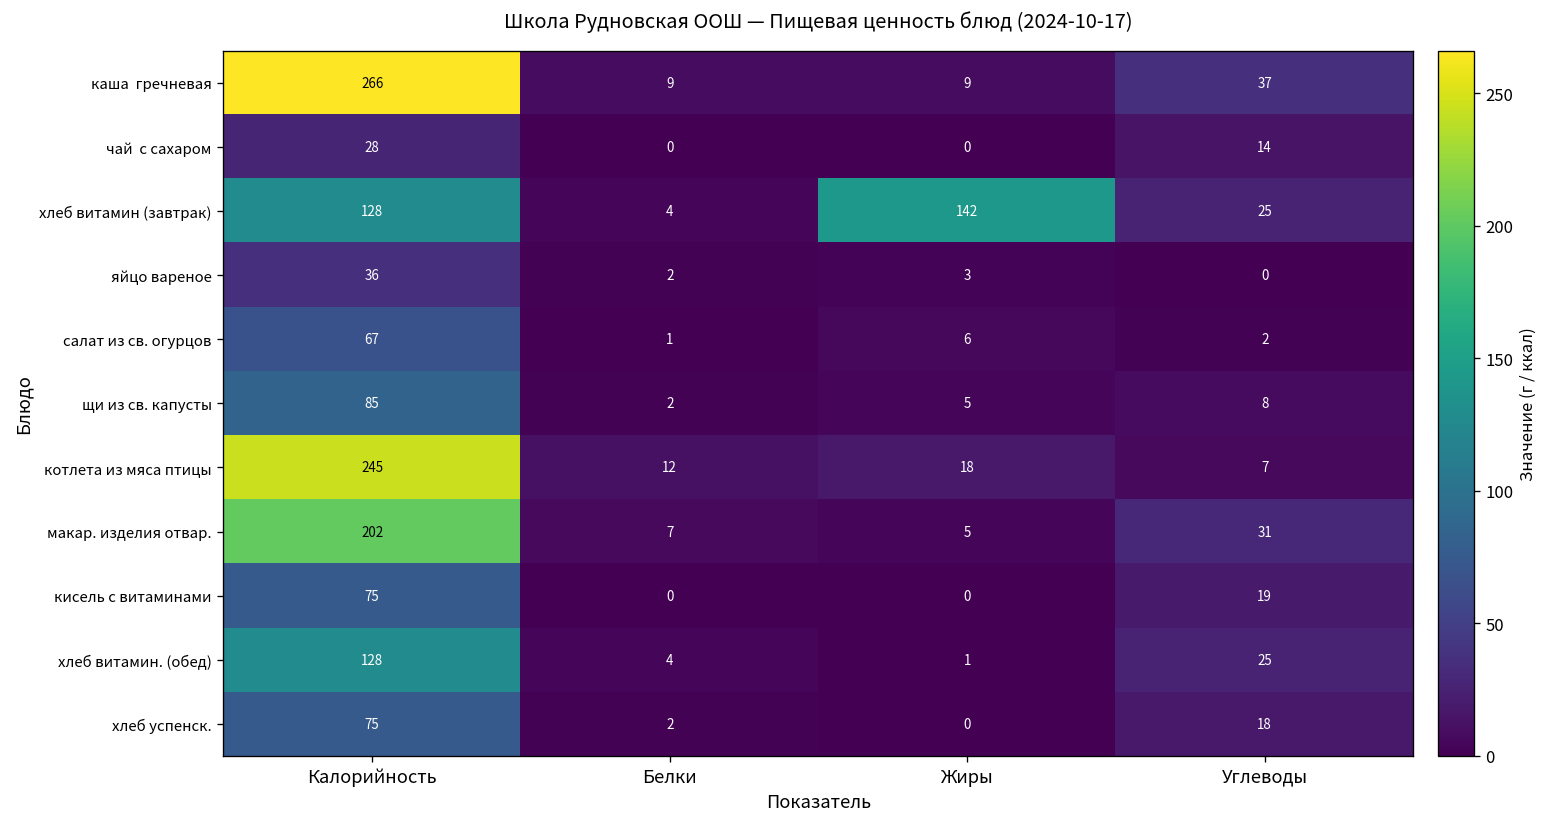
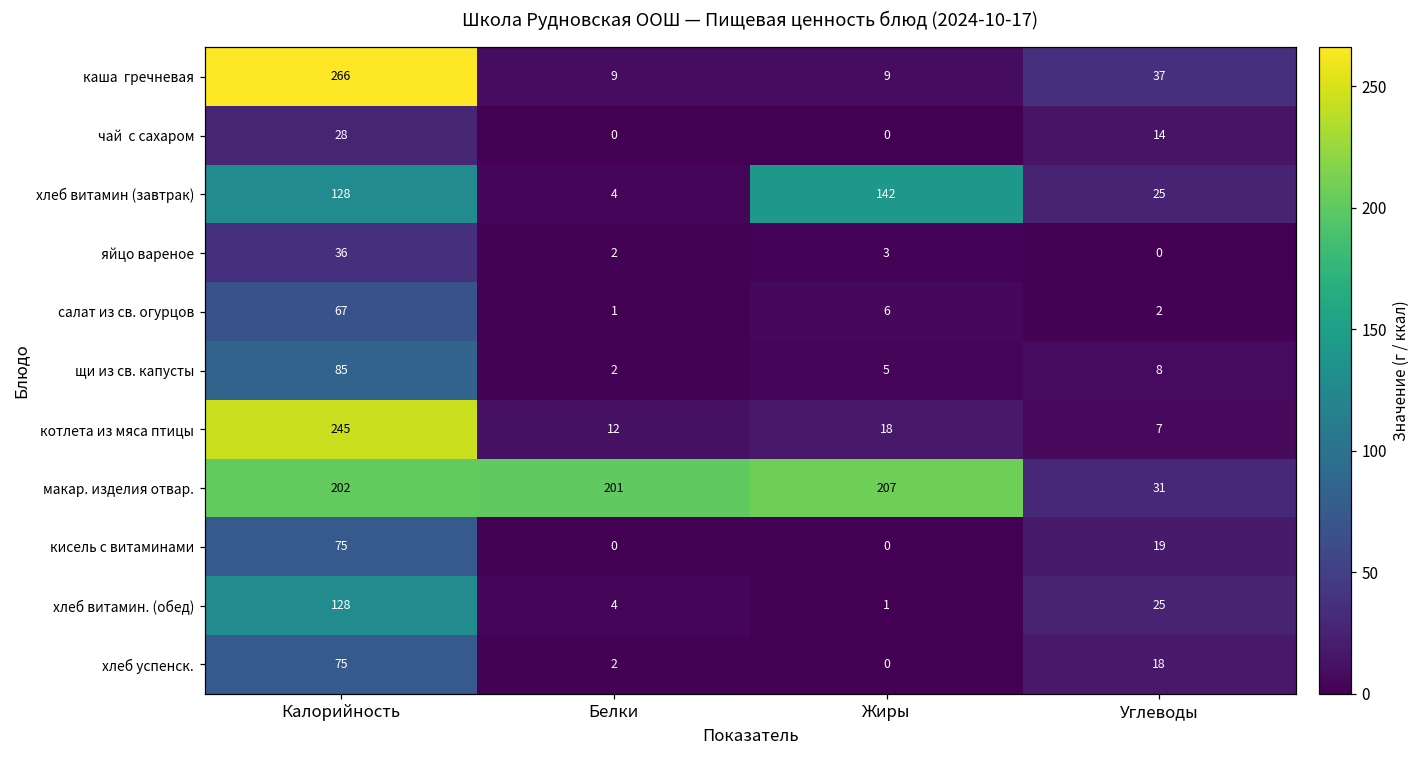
макар. изделия отвар., Белки: 7 -> 201
макар. изделия отвар., Жиры: 5 -> 207
